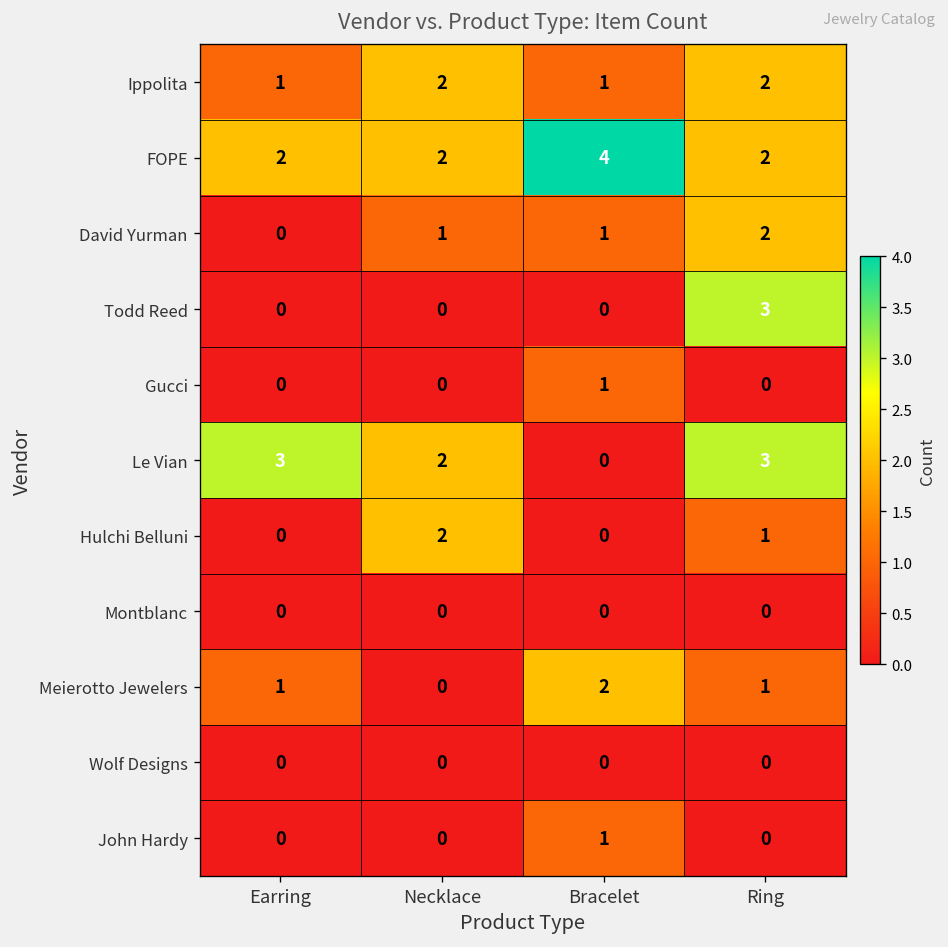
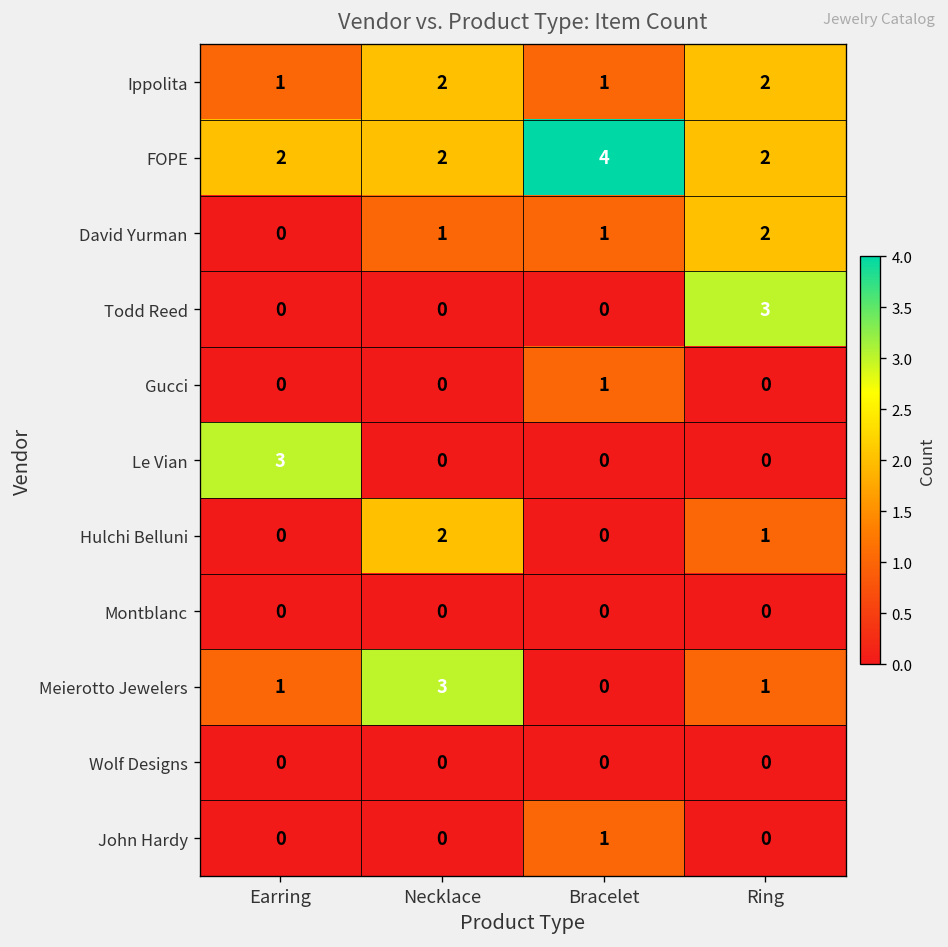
Le Vian, Necklace: 2 -> 0
Le Vian, Ring: 3 -> 0
Meierotto Jewelers, Necklace: 0 -> 3
Meierotto Jewelers, Bracelet: 2 -> 0
